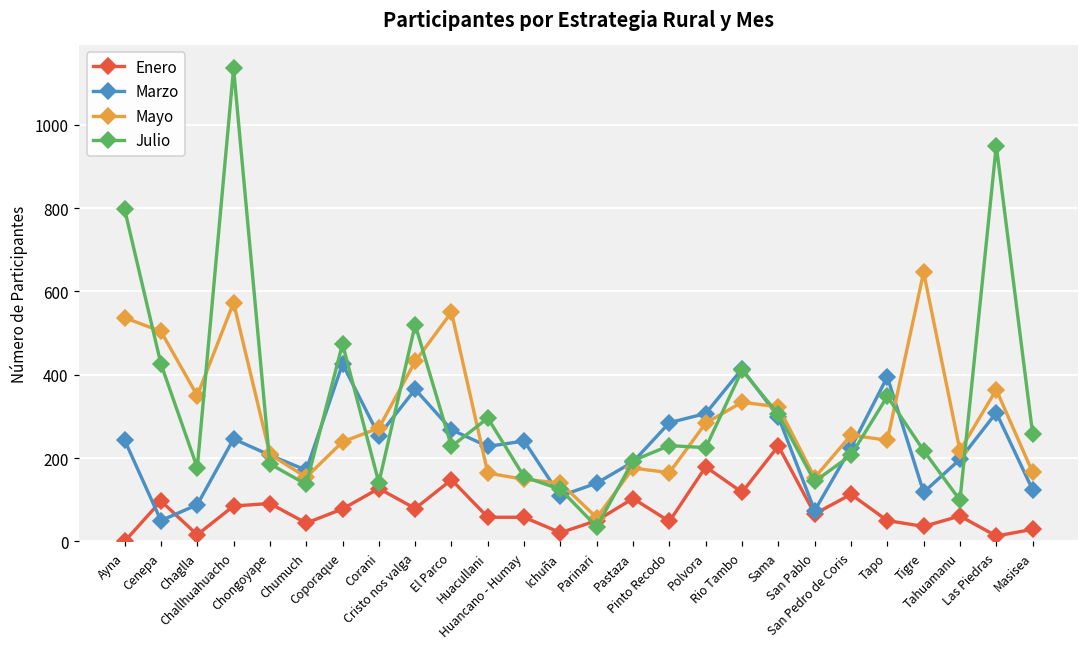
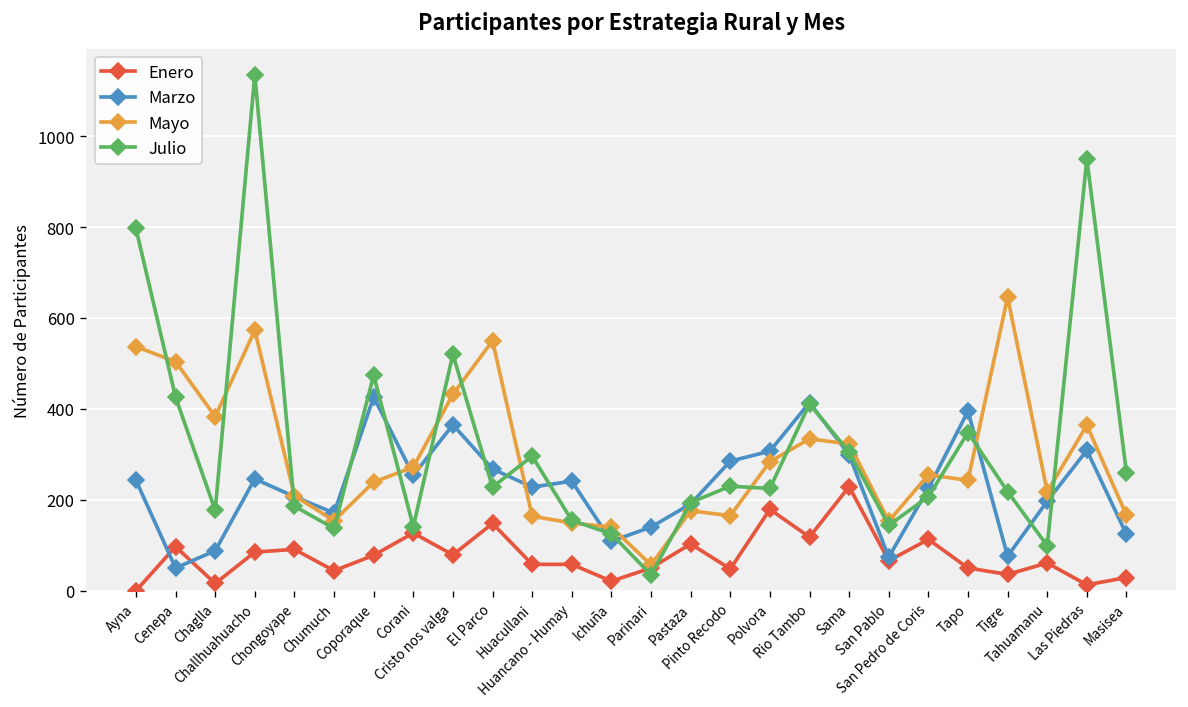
Mayo, Chaglla: 350 -> 380
Marzo, Tigre: 120 -> 80
